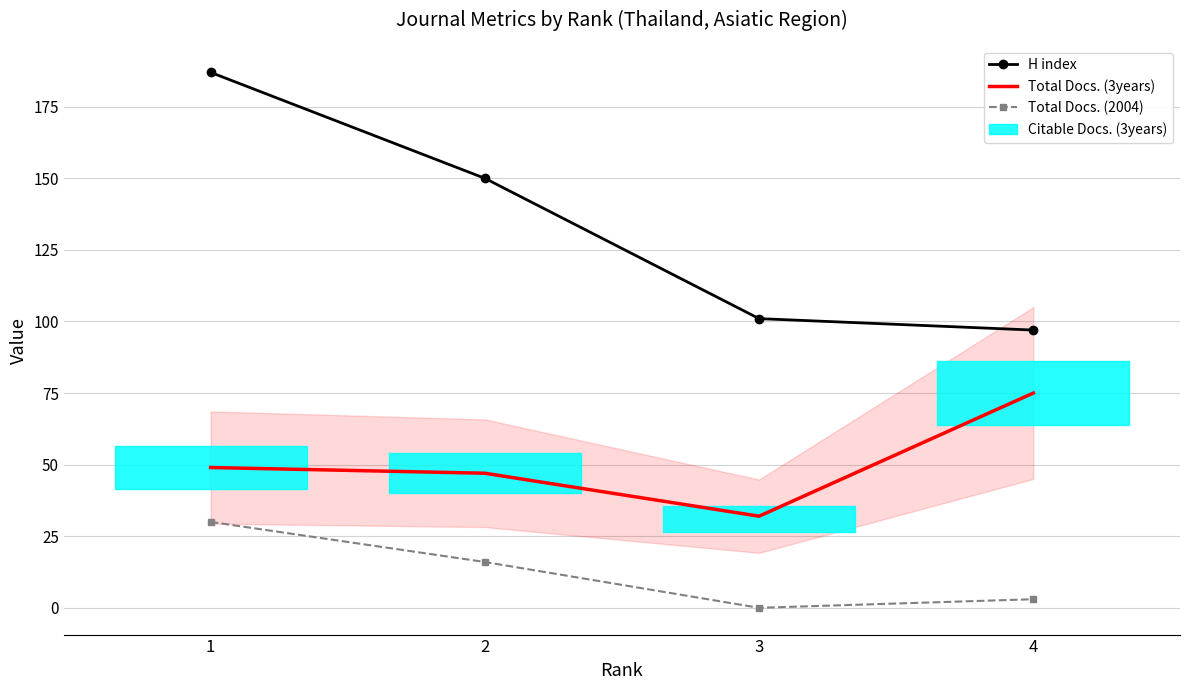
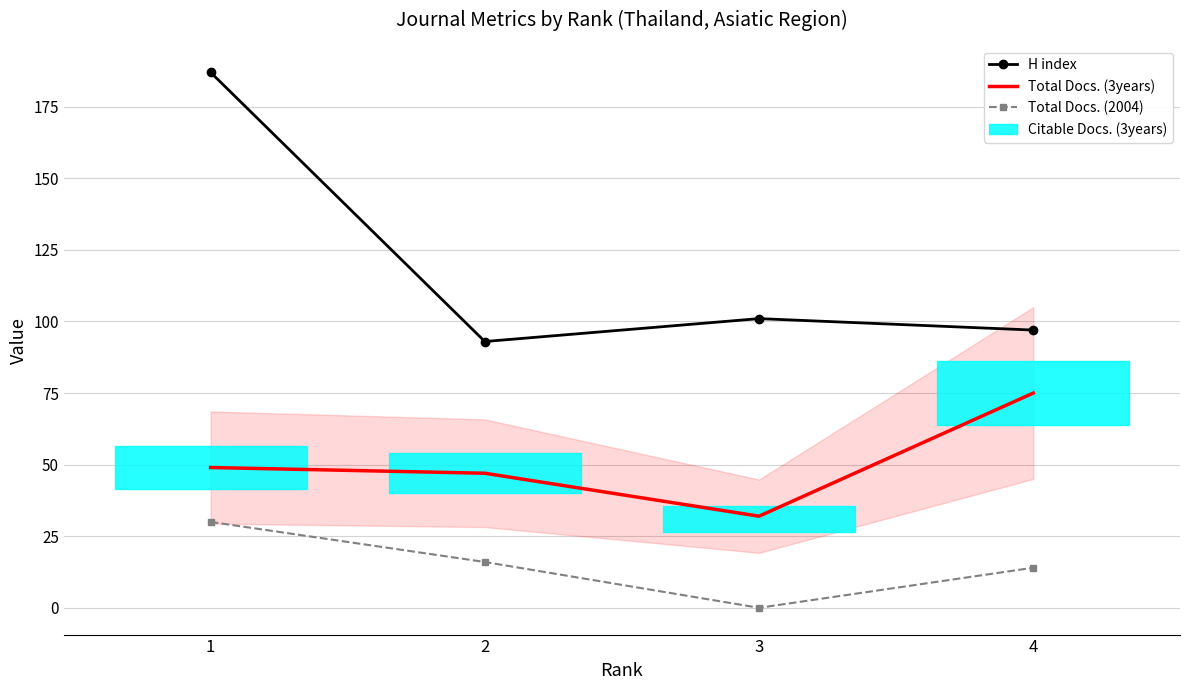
H index, 2: 150 -> 93
Total Docs. (2004), 4: 3 -> 14
